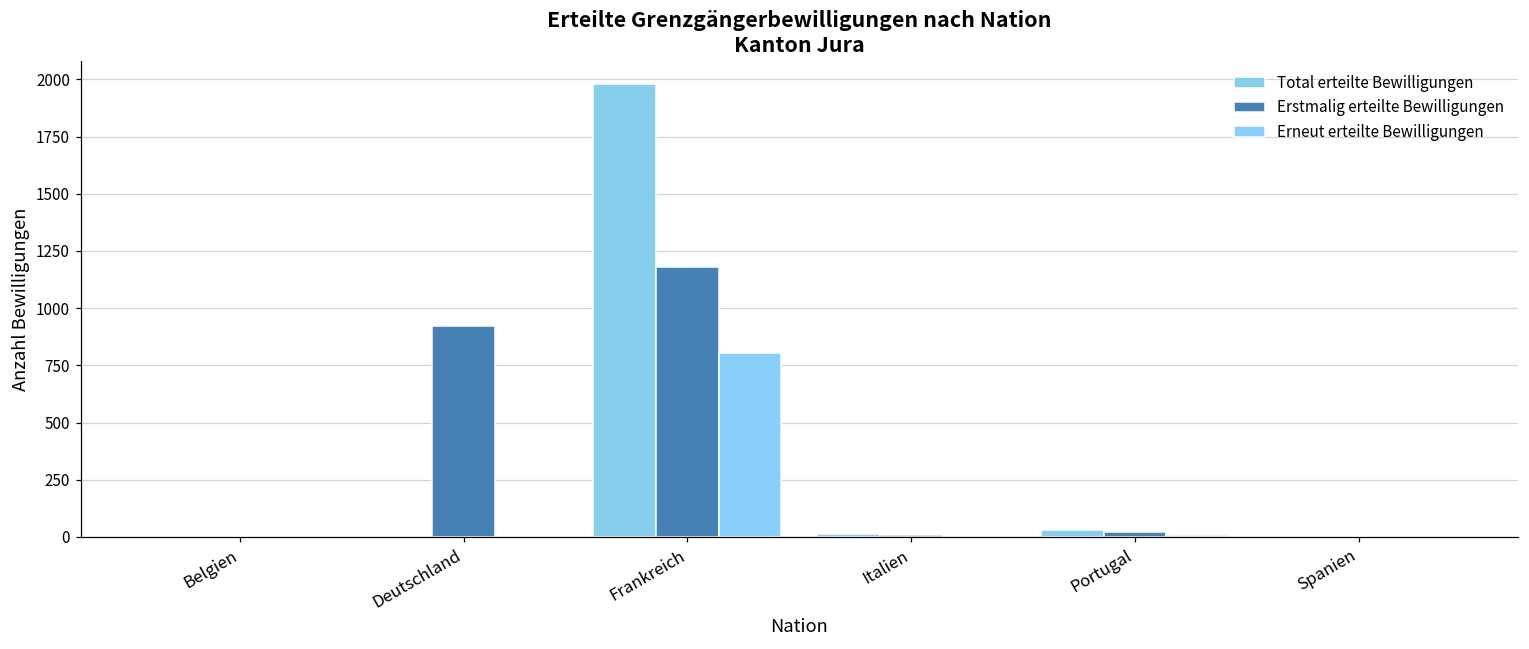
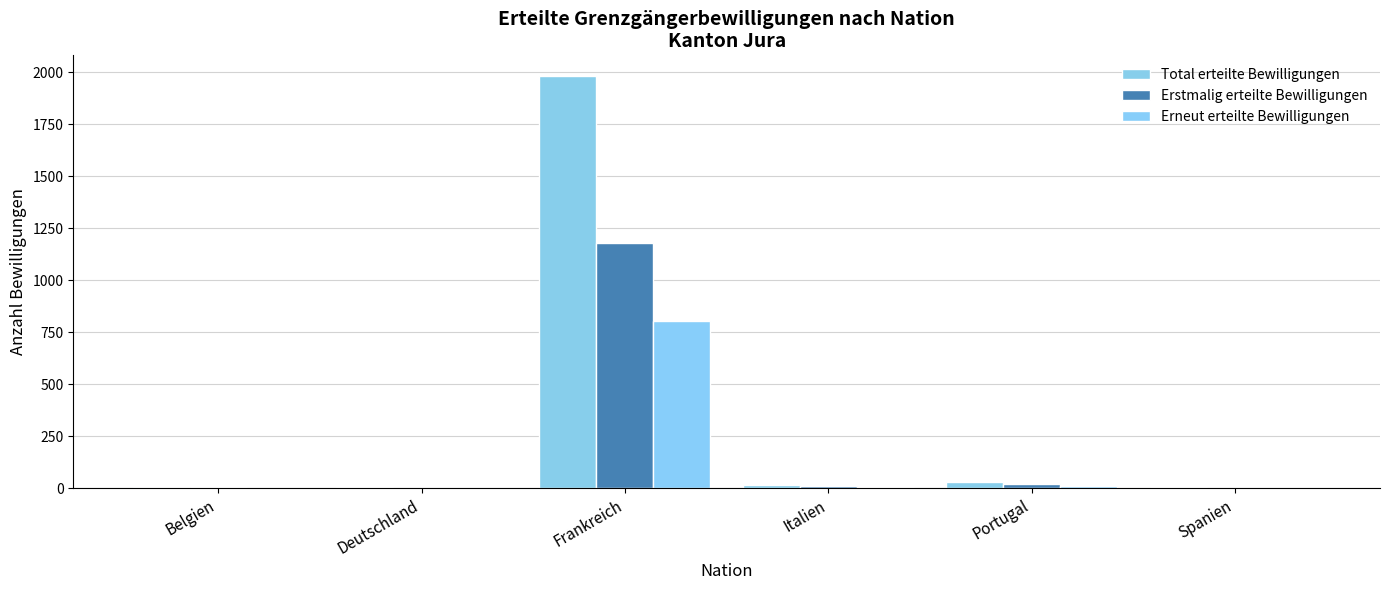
Erstmalig erteilte Bewilligungen, Deutschland: 920 -> 0
